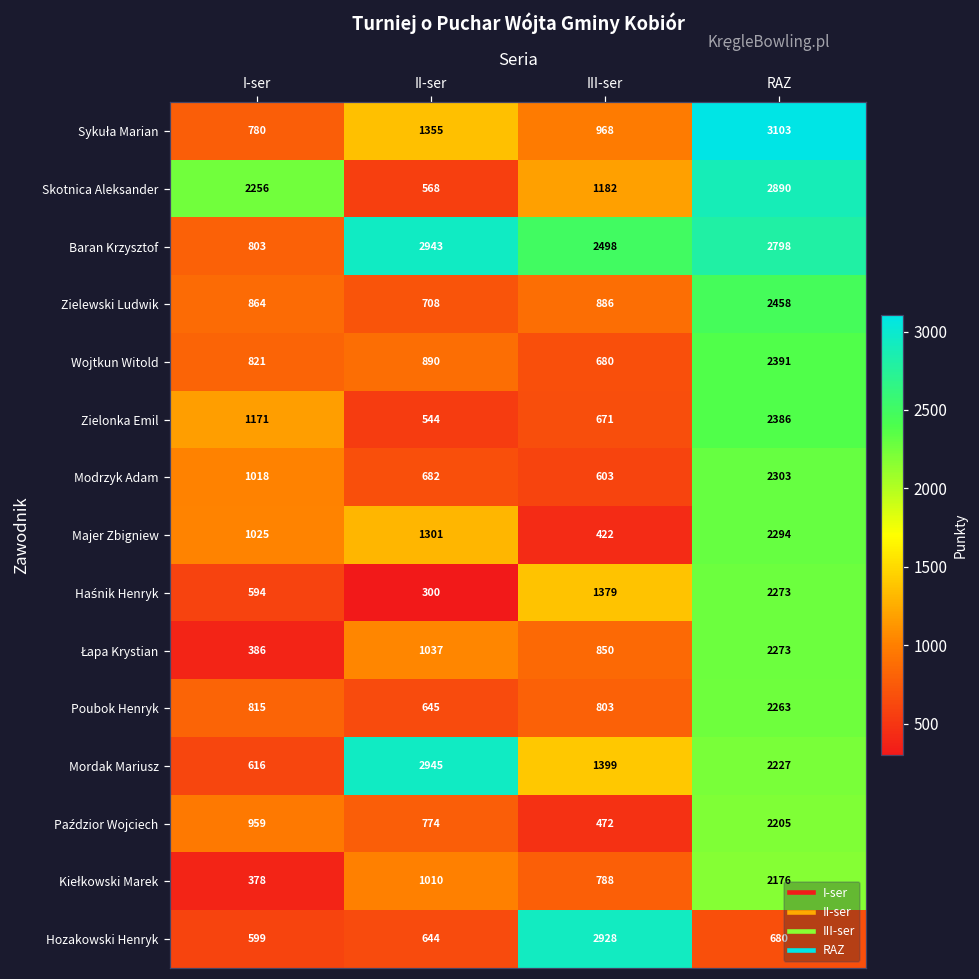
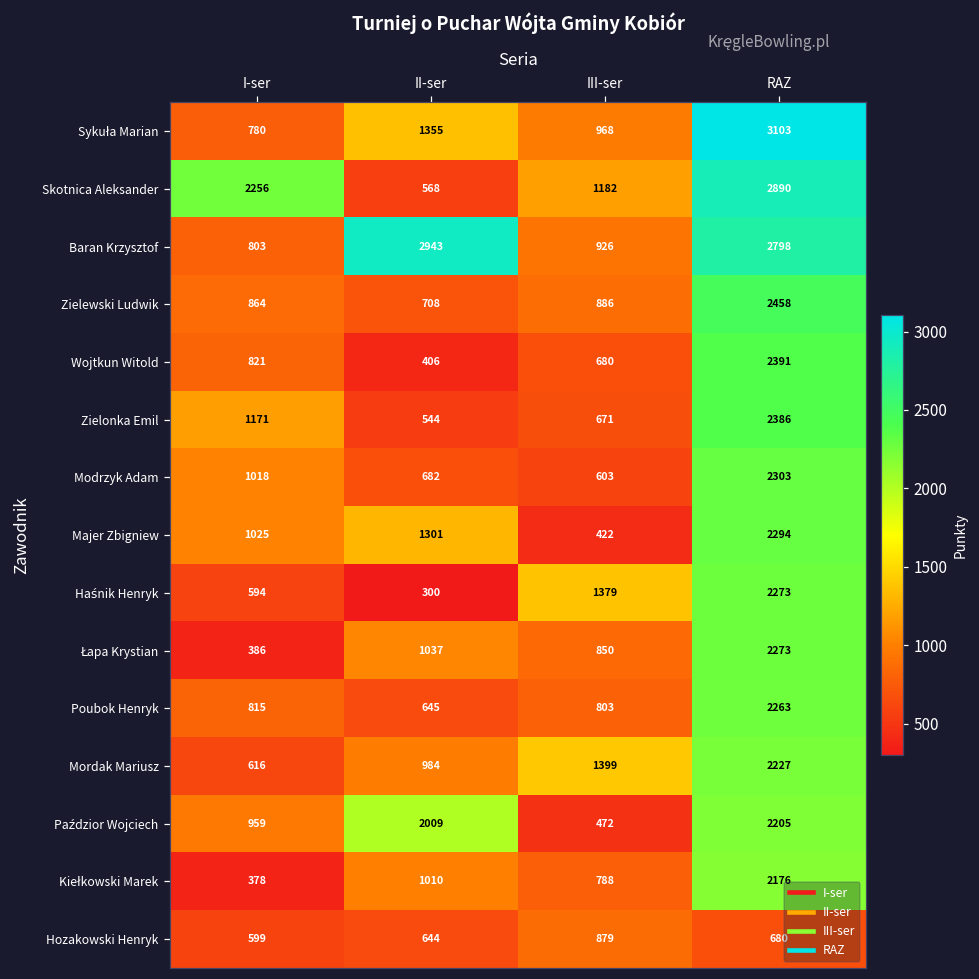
Baran Krzysztof, III-ser: 2498 -> 926
Wojtkun Witold, II-ser: 890 -> 406
Mordak Mariusz, II-ser: 2945 -> 984
Paździor Wojciech, II-ser: 774 -> 2009
Hozakowski Henryk, III-ser: 2928 -> 879
